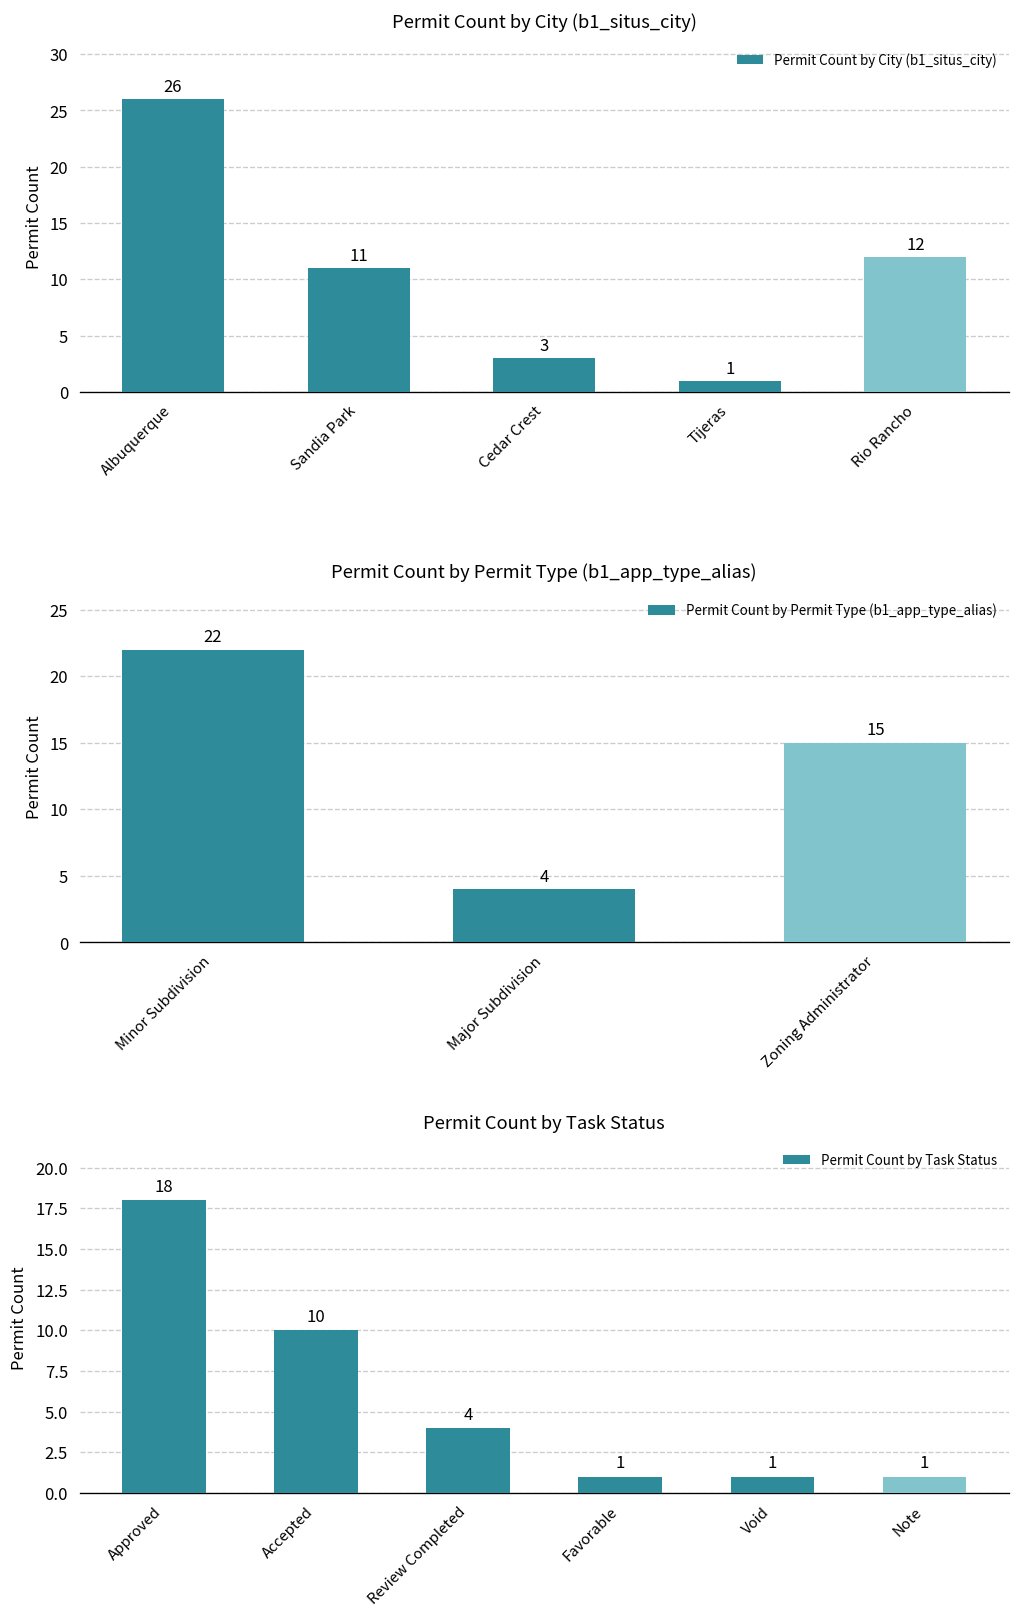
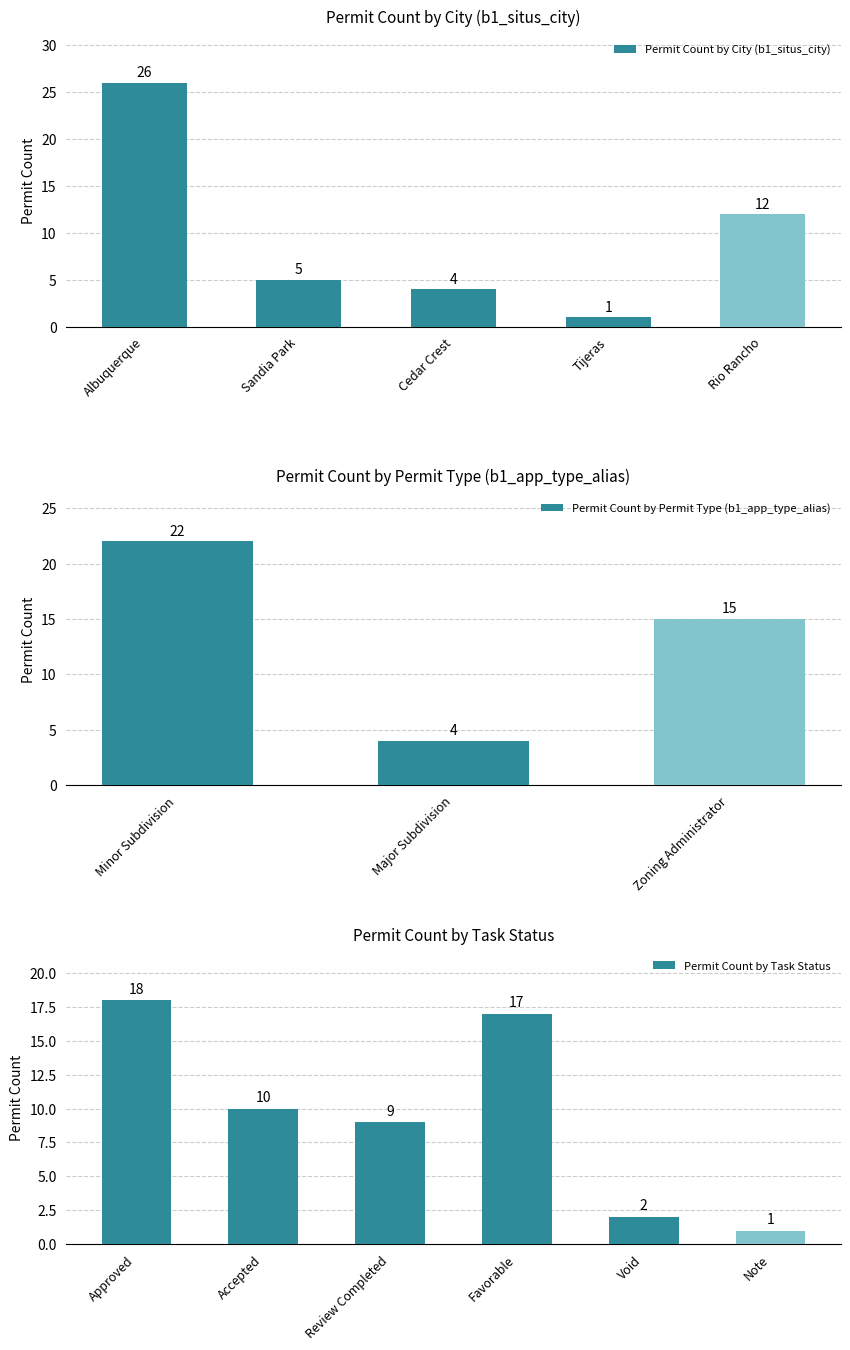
Permit Count by City (b1_situs_city), Sandia Park: 11 -> 5
Permit Count by City (b1_situs_city), Cedar Crest: 3 -> 4
Permit Count by Task Status, Review Completed: 4 -> 9
Permit Count by Task Status, Favorable: 1 -> 17
Permit Count by Task Status, Void: 1 -> 2
